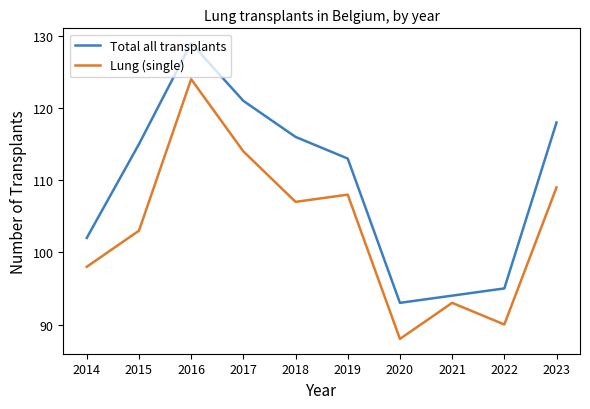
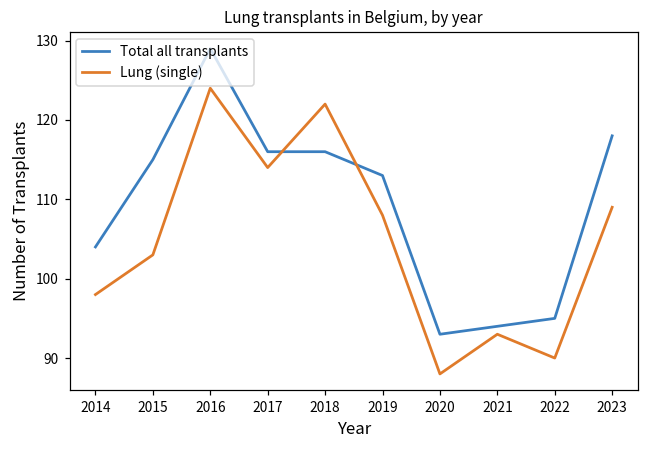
Total all transplants, 2014: 102 -> 104
Total all transplants, 2017: 121 -> 116
Lung (single), 2018: 107 -> 122
